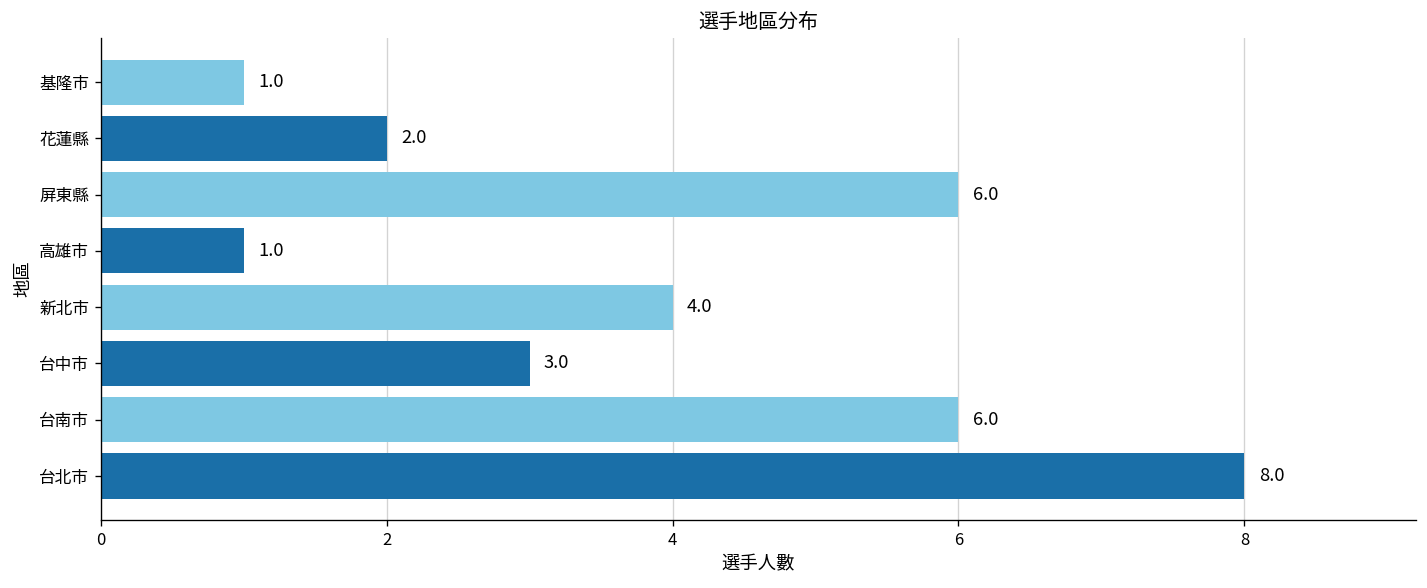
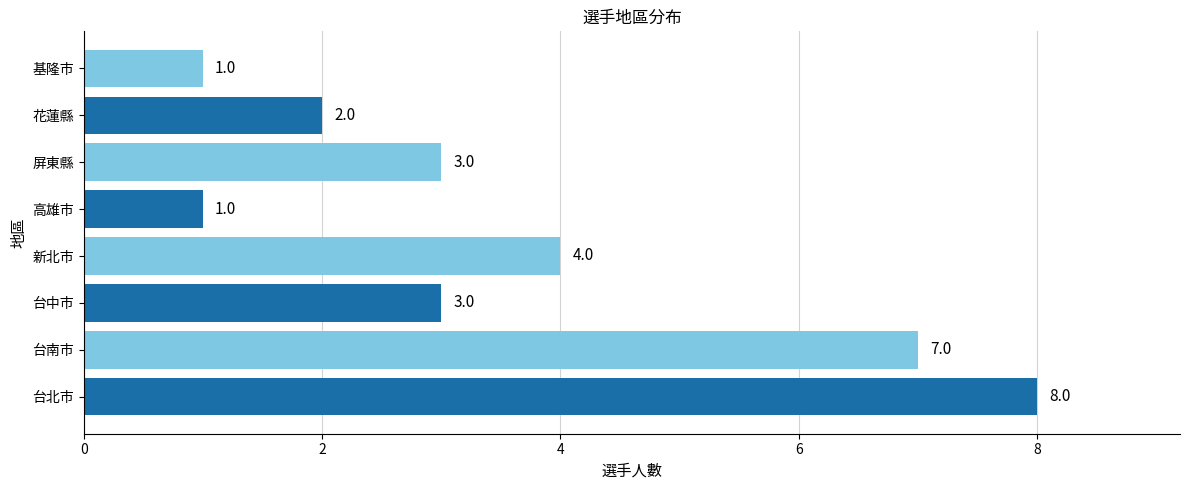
屏東縣: 6.0 -> 3.0
台南市: 6.0 -> 7.0
